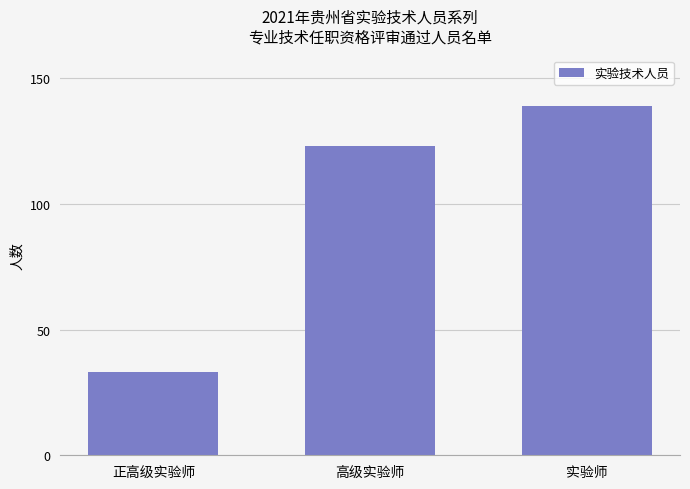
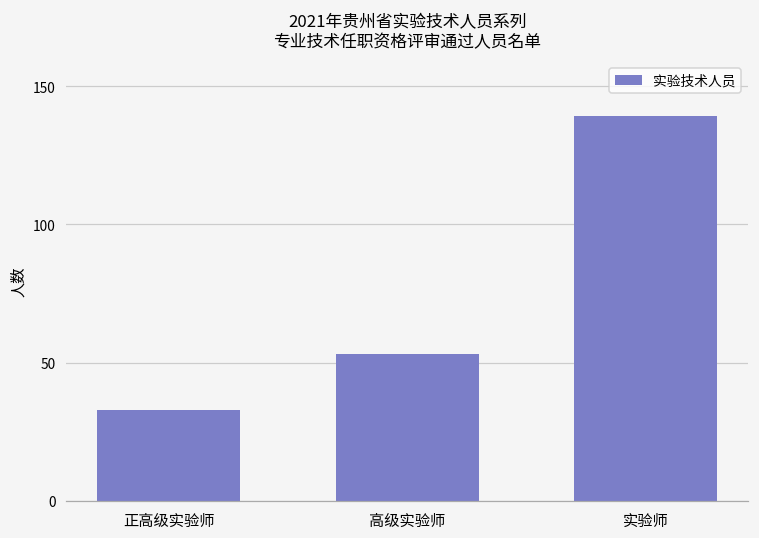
高级实验师: 123 -> 53
